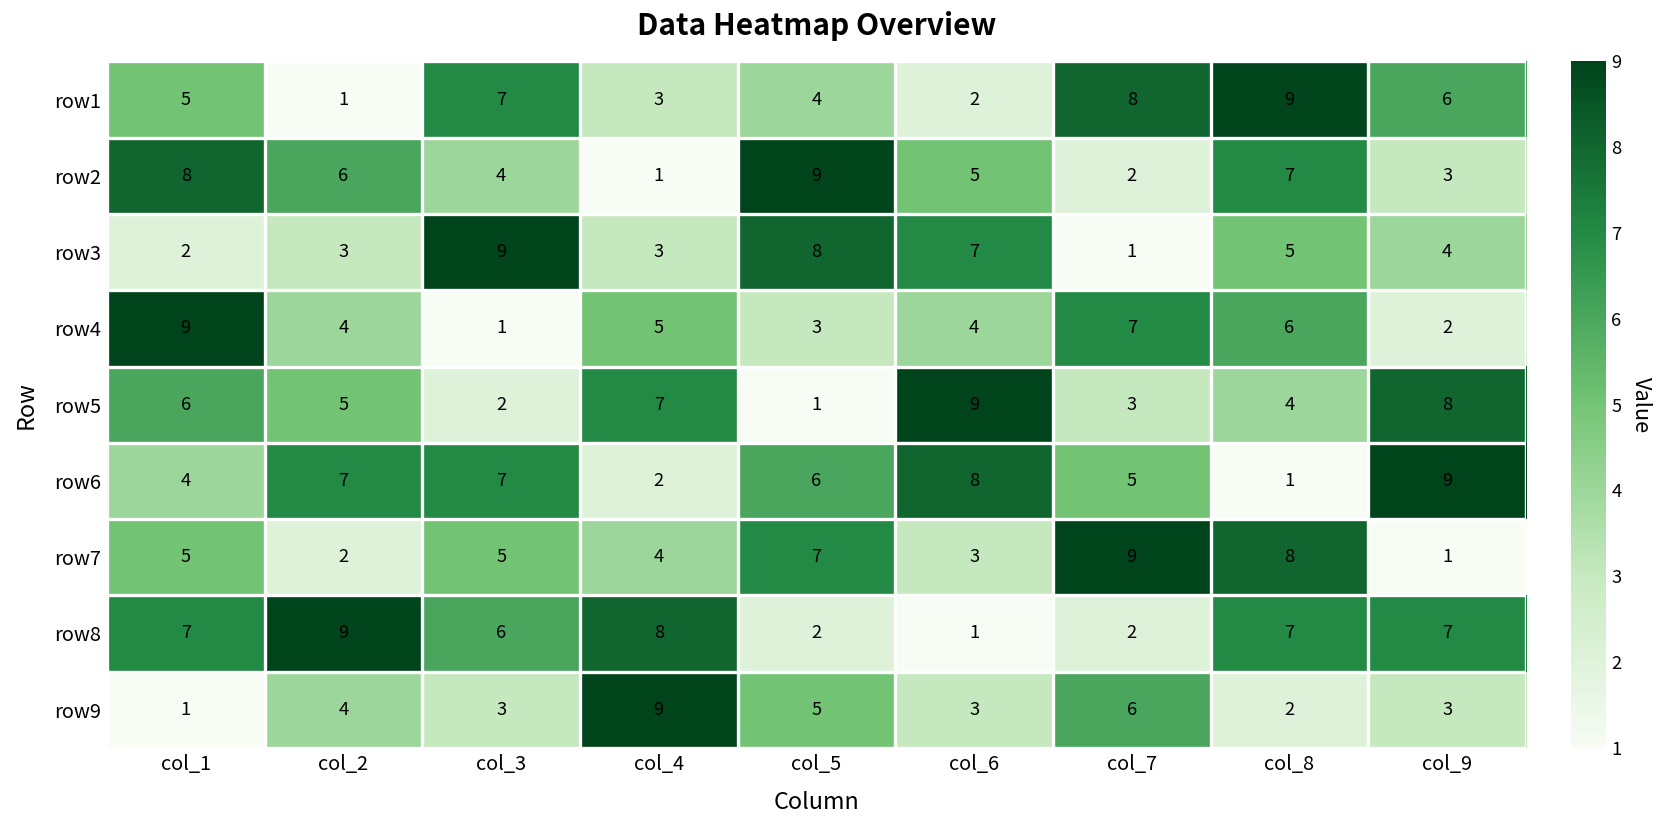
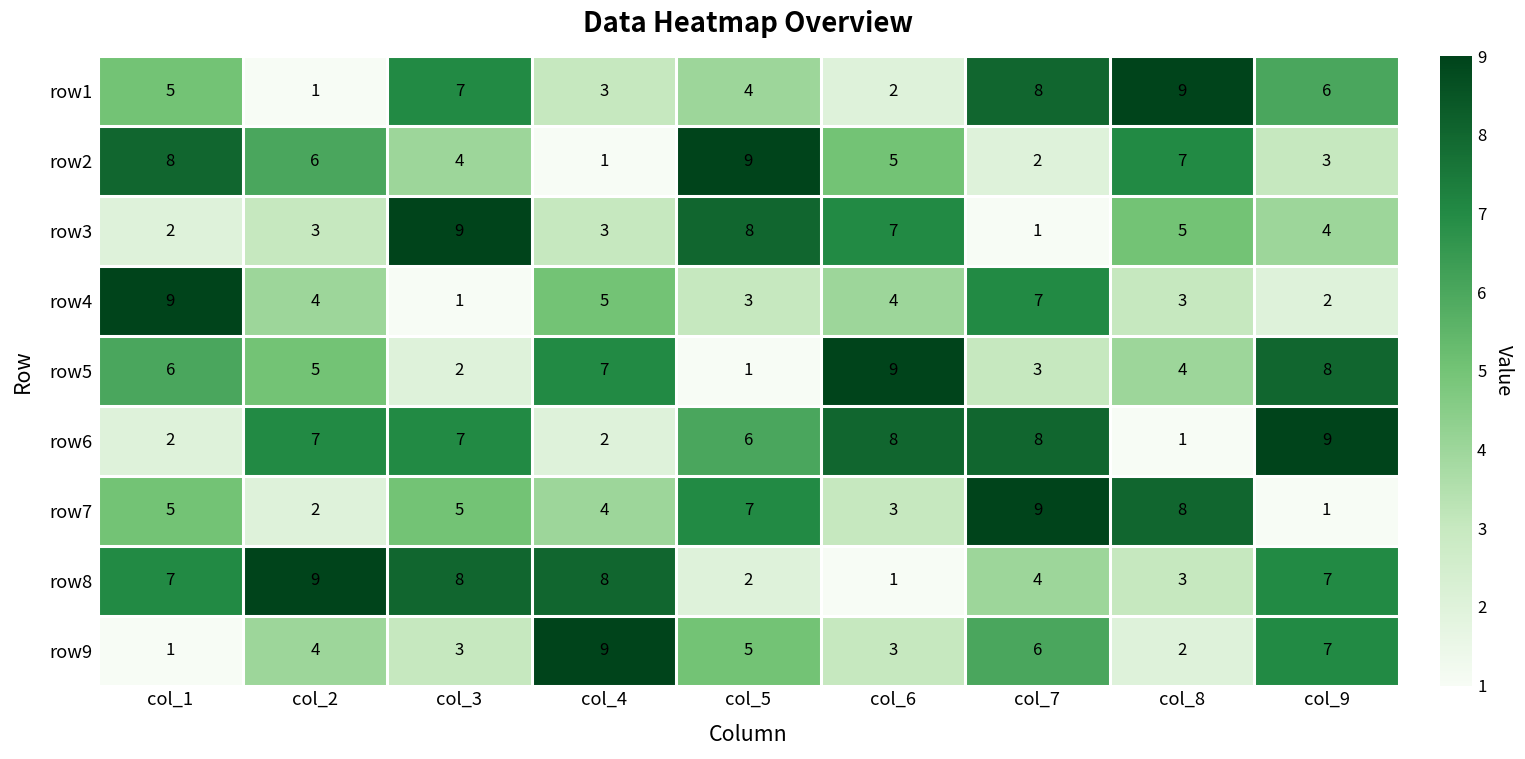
row4, col_8: 6 -> 3
row6, col_1: 4 -> 2
row6, col_7: 5 -> 8
row8, col_3: 6 -> 8
row8, col_7: 2 -> 4
row8, col_8: 7 -> 3
row9, col_9: 3 -> 7
